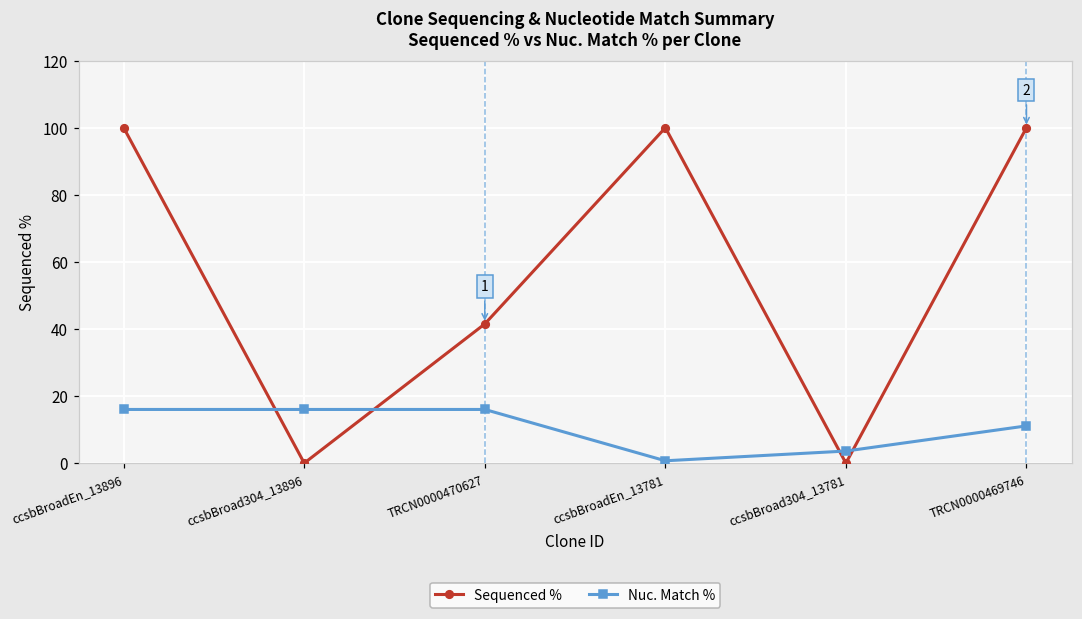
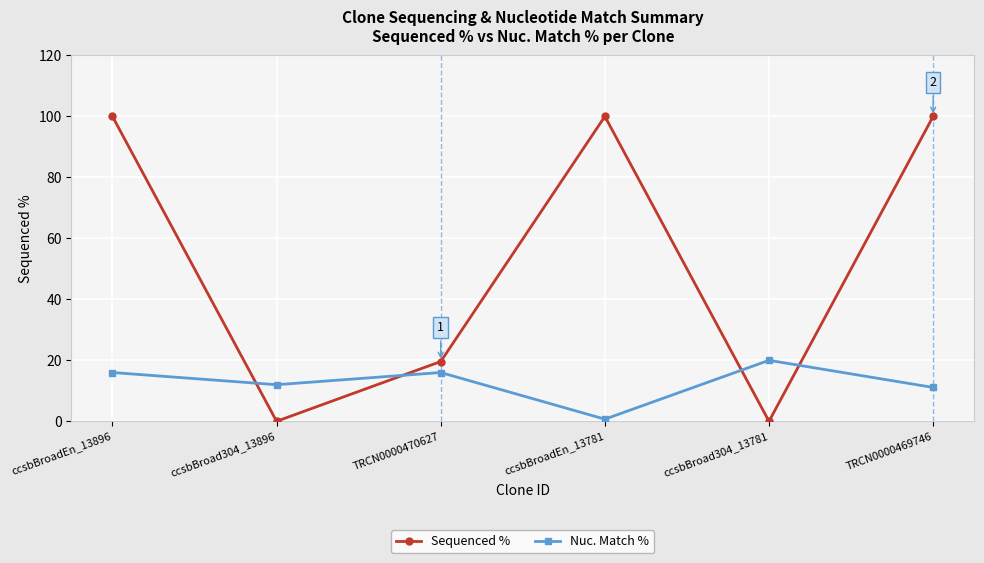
Nuc. Match %, ccsbBroad304_13896: 16 -> 12
Sequenced %, TRCN0000470627: 42 -> 20
Nuc. Match %, ccsbBroad304_13781: 4 -> 20
